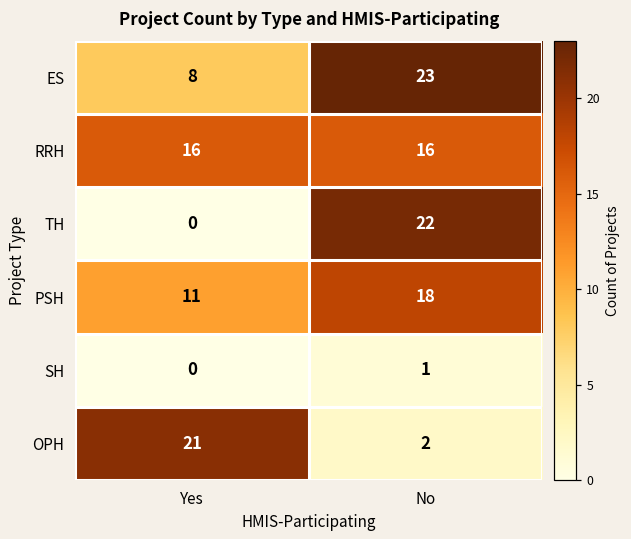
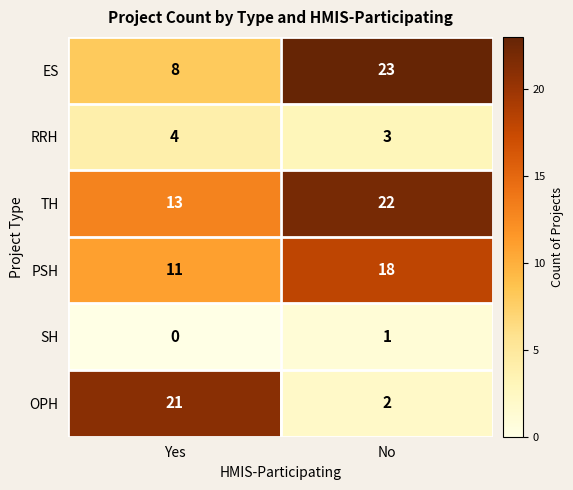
RRH, Yes: 16 -> 4
RRH, No: 16 -> 3
TH, Yes: 0 -> 13
